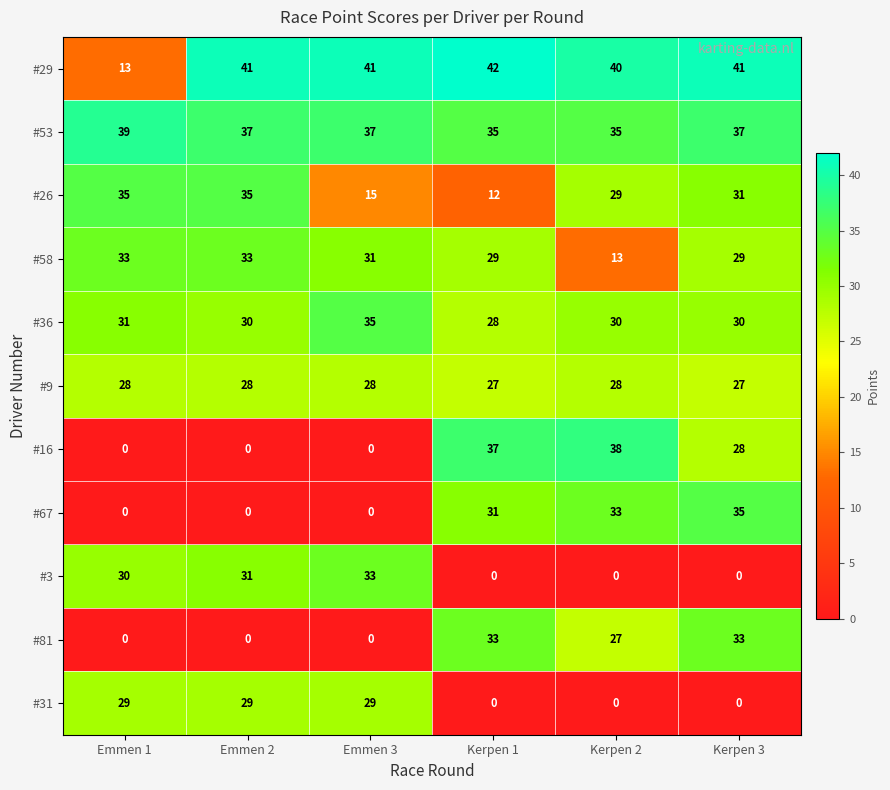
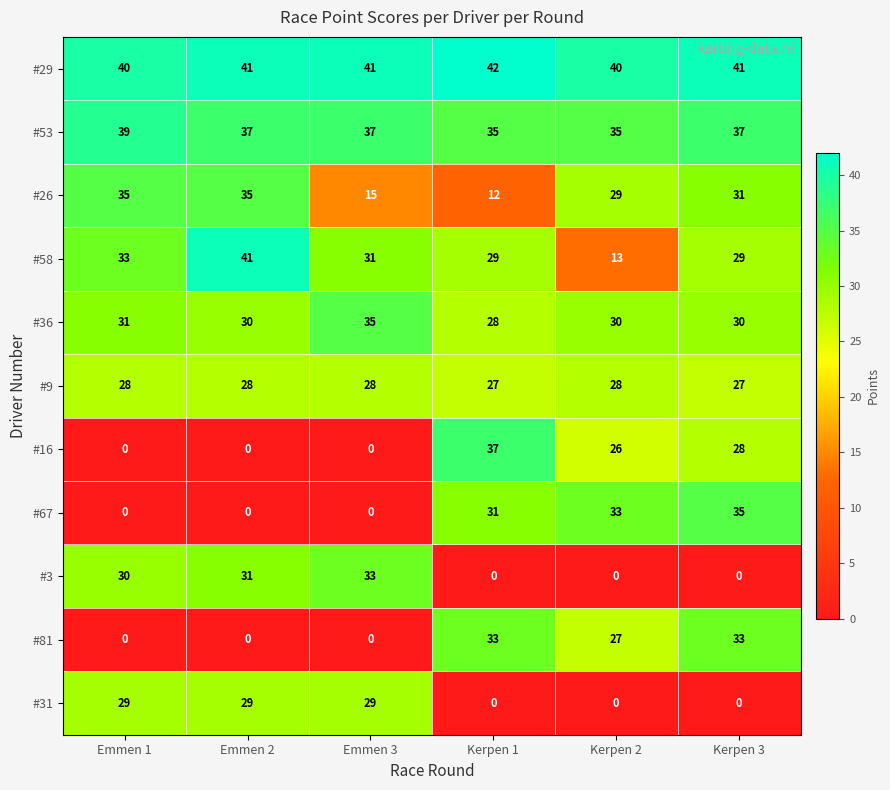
#29, Emmen 1: 13 -> 40
#58, Emmen 2: 33 -> 41
#16, Kerpen 2: 38 -> 26
